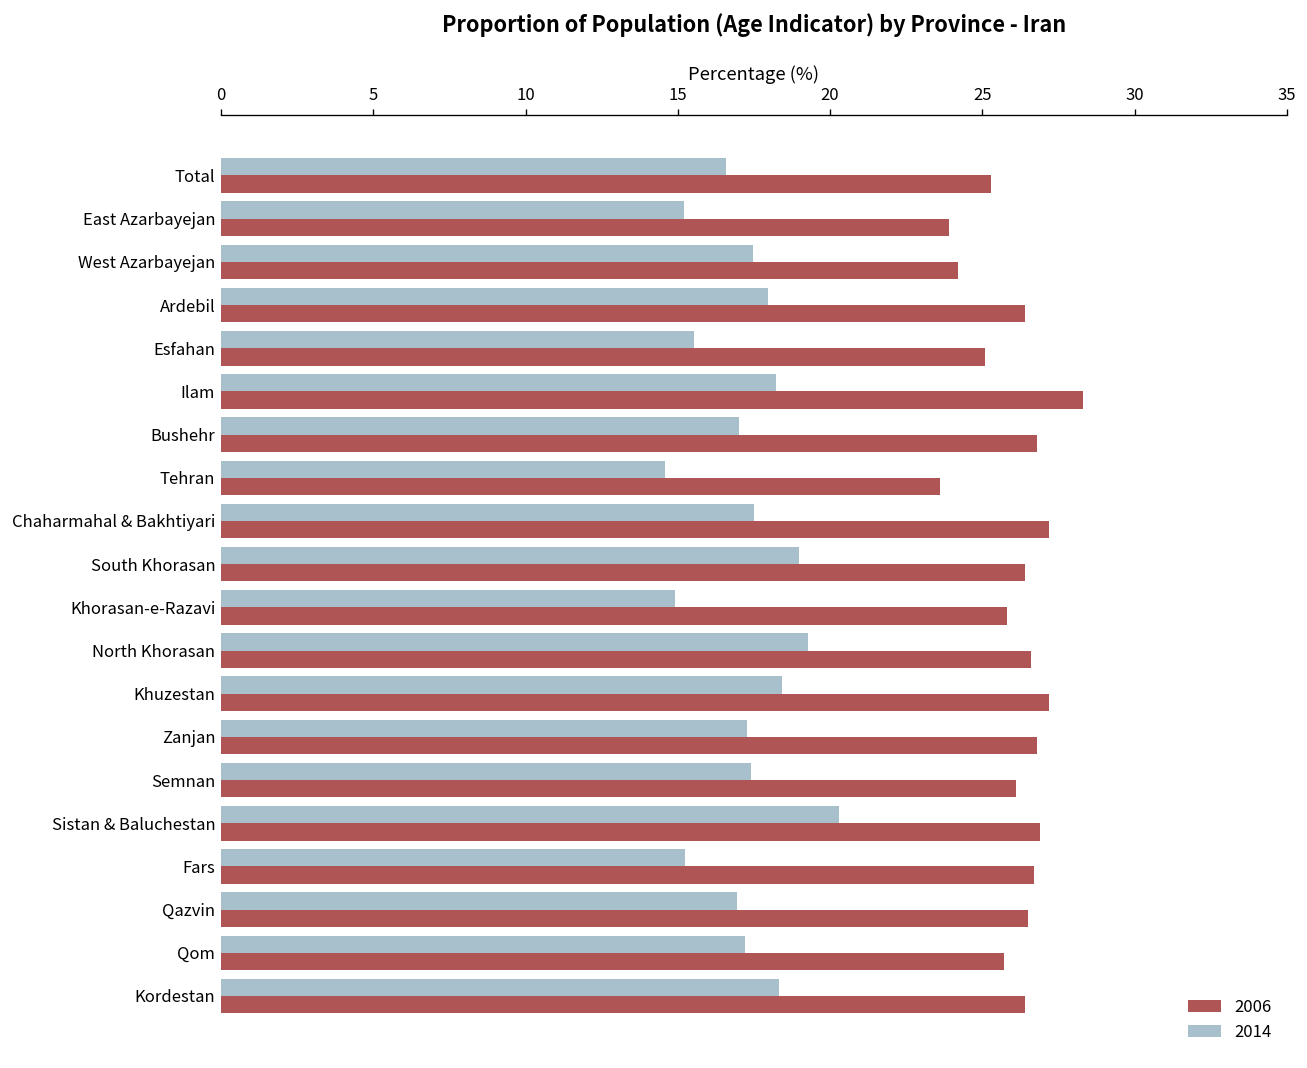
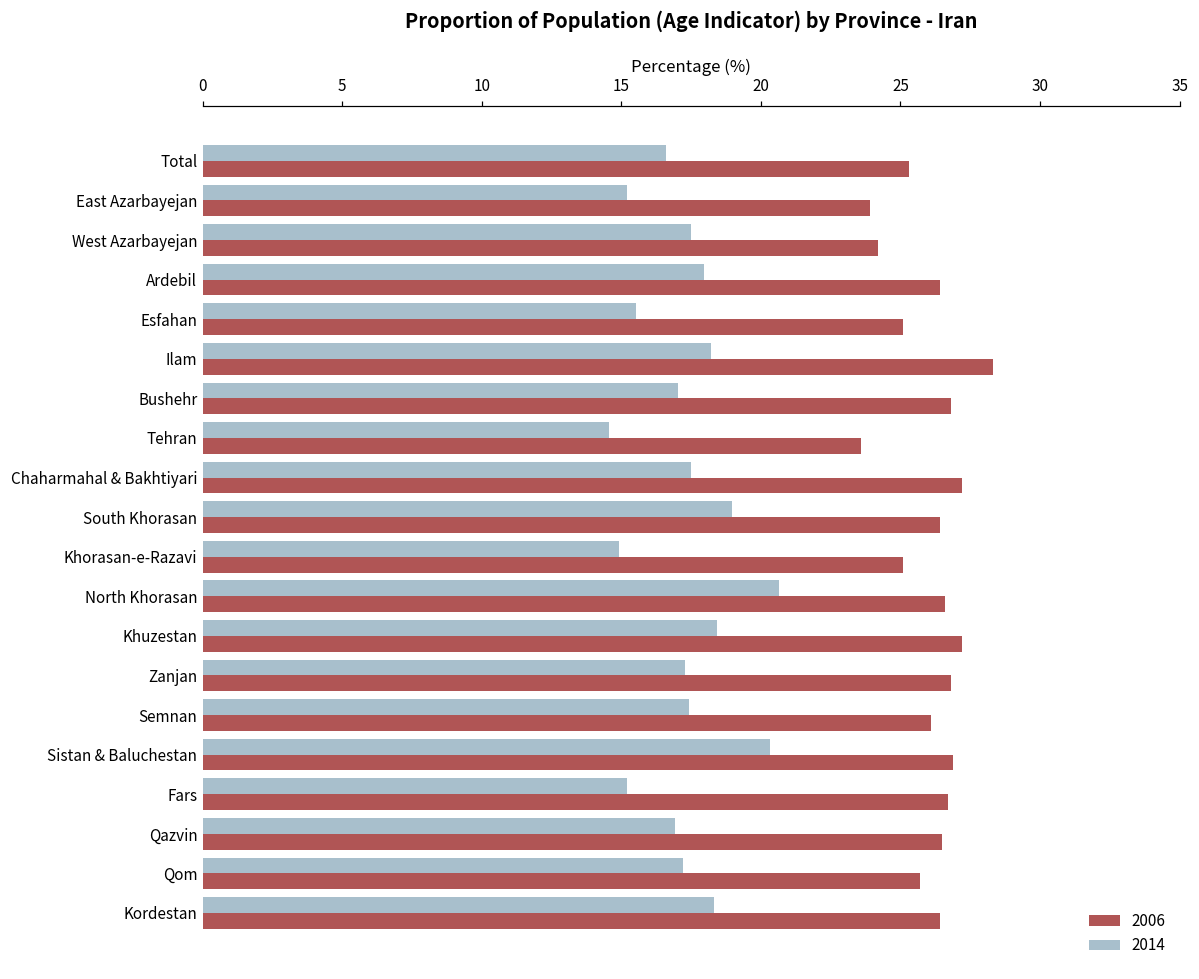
2006, Khorasan-e-Razavi: 25.8 -> 25.1
2014, North Khorasan: 19.3 -> 20.6
